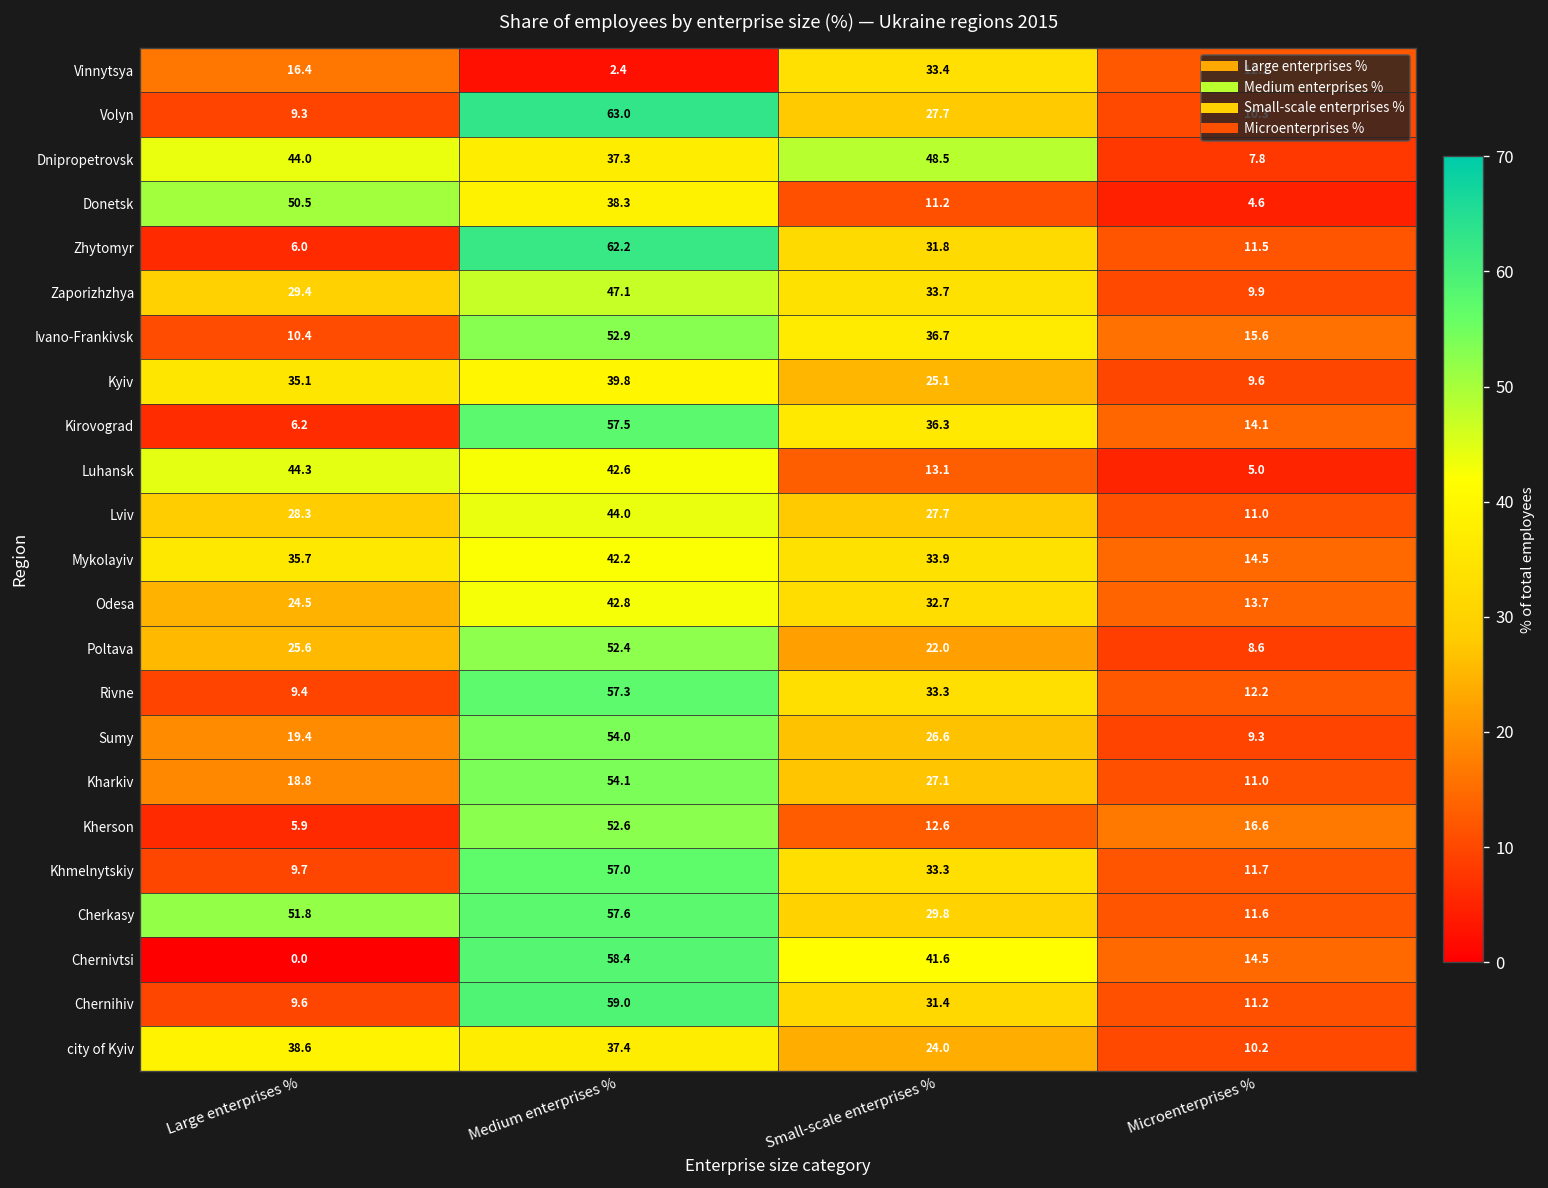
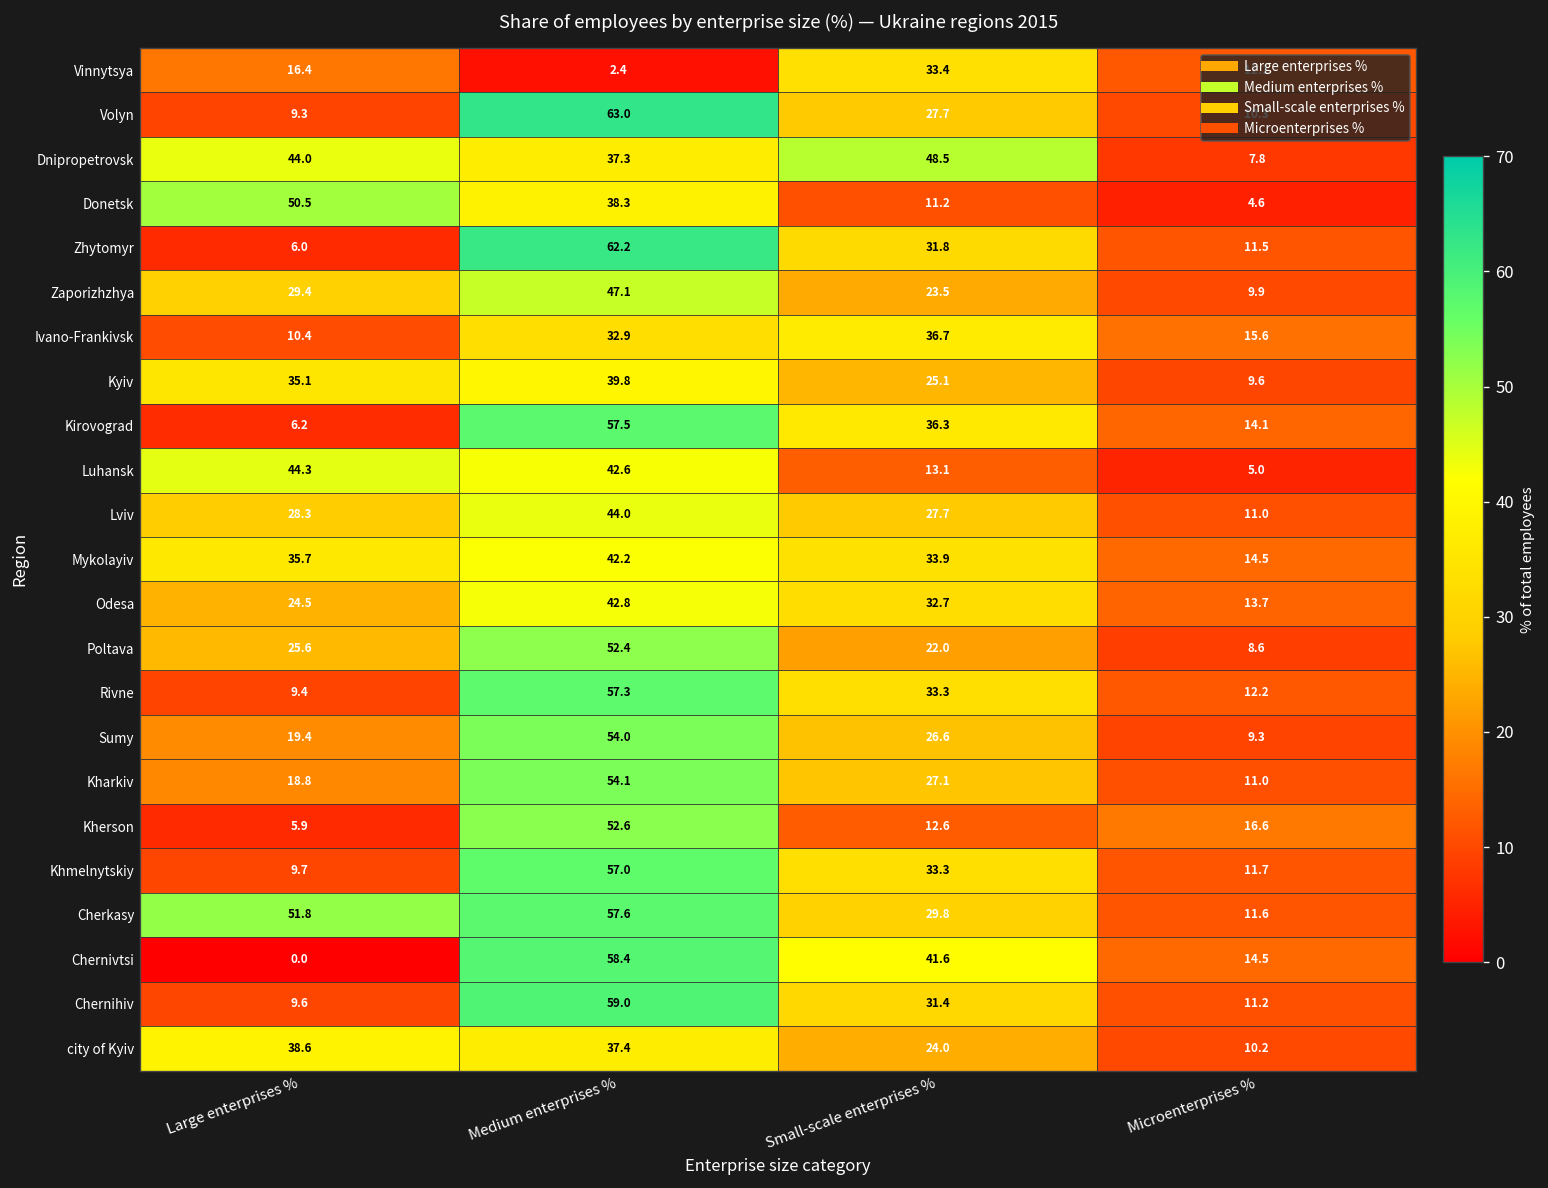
Zaporizhzhya, Small-scale enterprises %: 33.7 -> 23.5
Ivano-Frankivsk, Medium enterprises %: 52.9 -> 32.9
